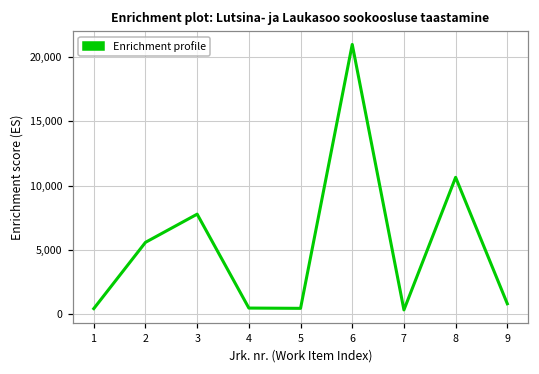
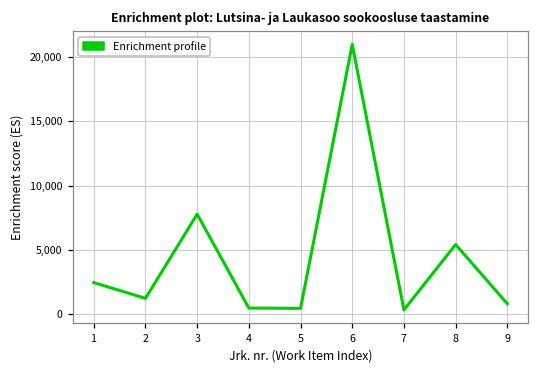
1: 400 -> 2,400
2: 5,600 -> 1,200
8: 10,600 -> 5,400
